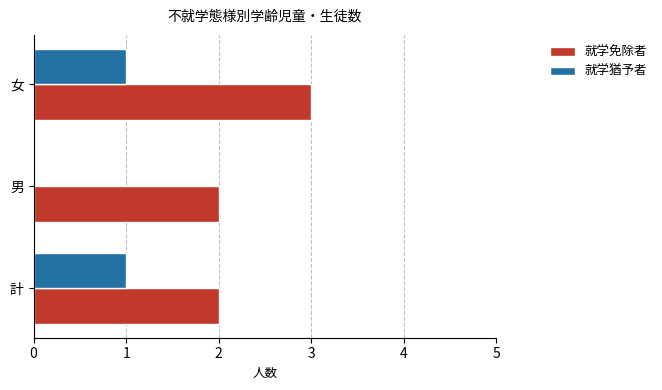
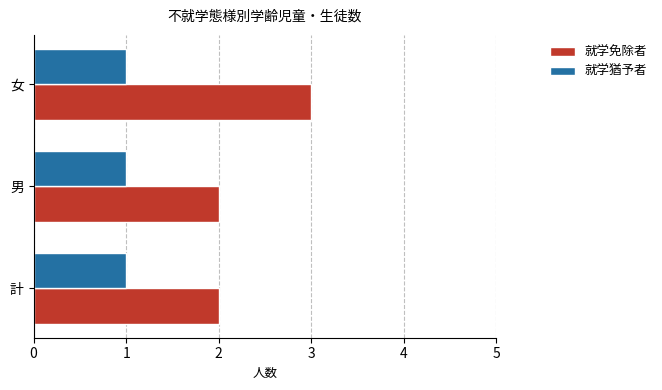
就学猶予者, 男: 0 -> 1
